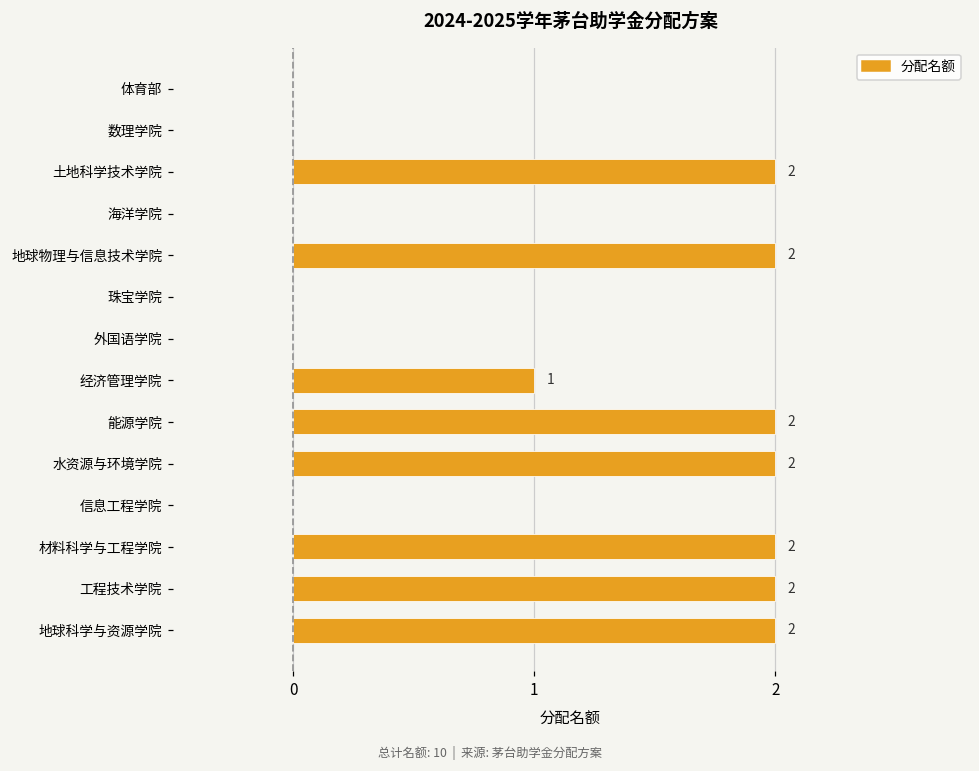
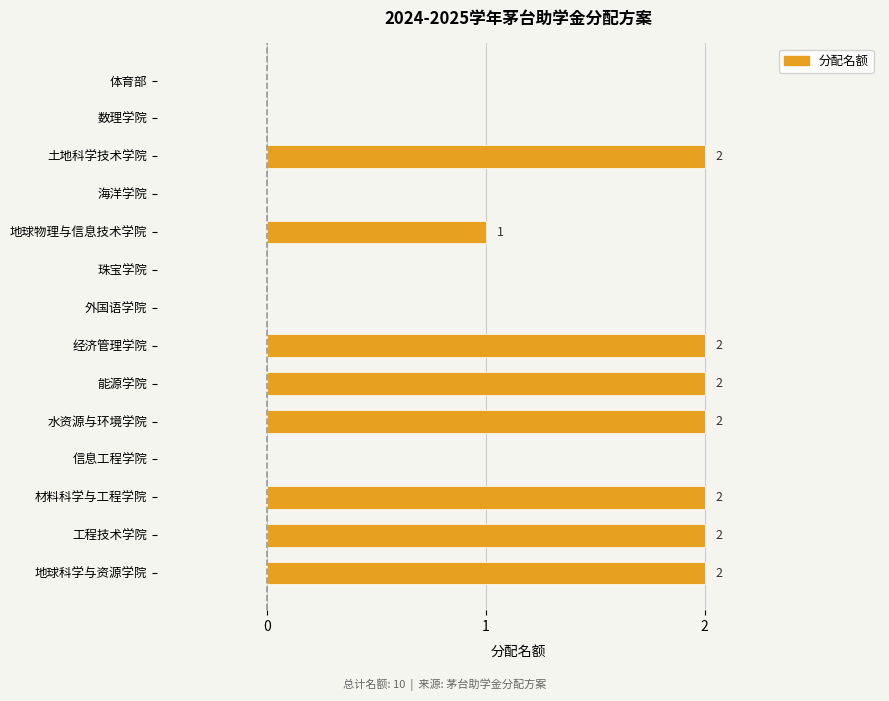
地球物理与信息技术学院: 2 -> 1
经济管理学院: 1 -> 2
